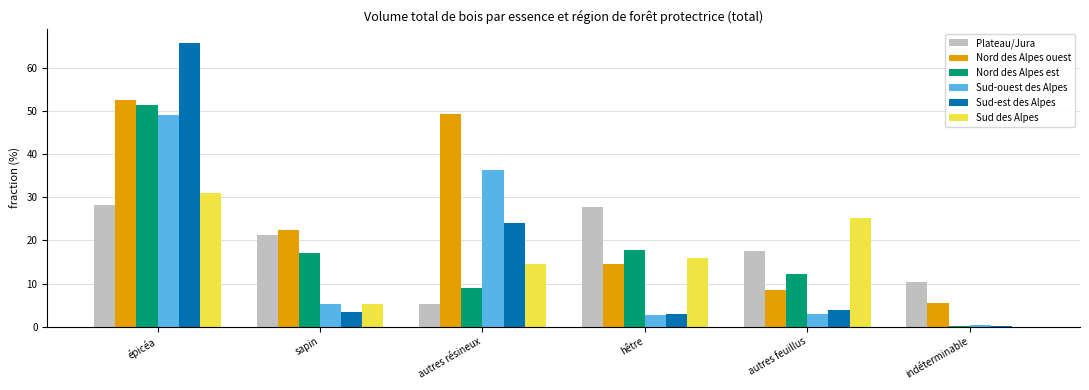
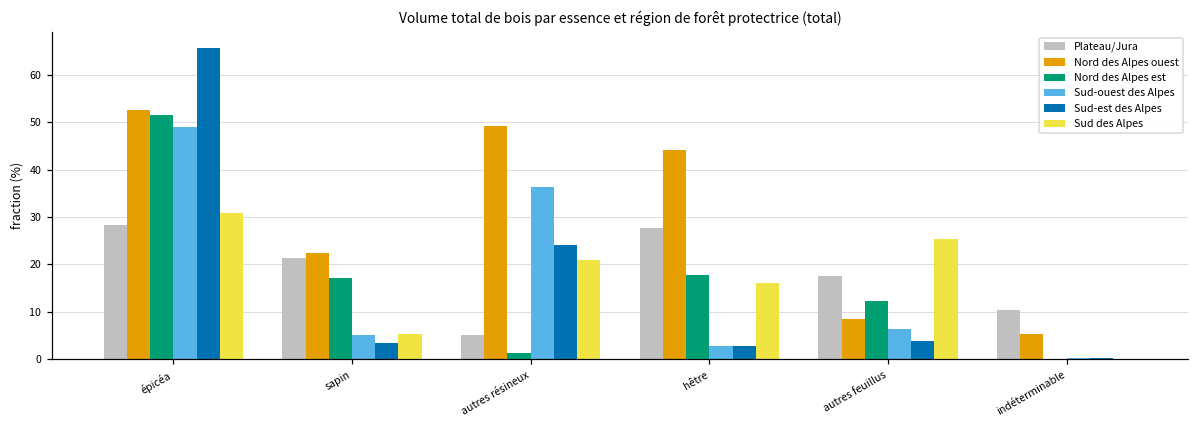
Nord des Alpes est, autres résineux: 9 -> 1
Sud des Alpes, autres résineux: 15 -> 21
Nord des Alpes ouest, hêtre: 15 -> 44
Sud-ouest des Alpes, autres feuillus: 3 -> 6
